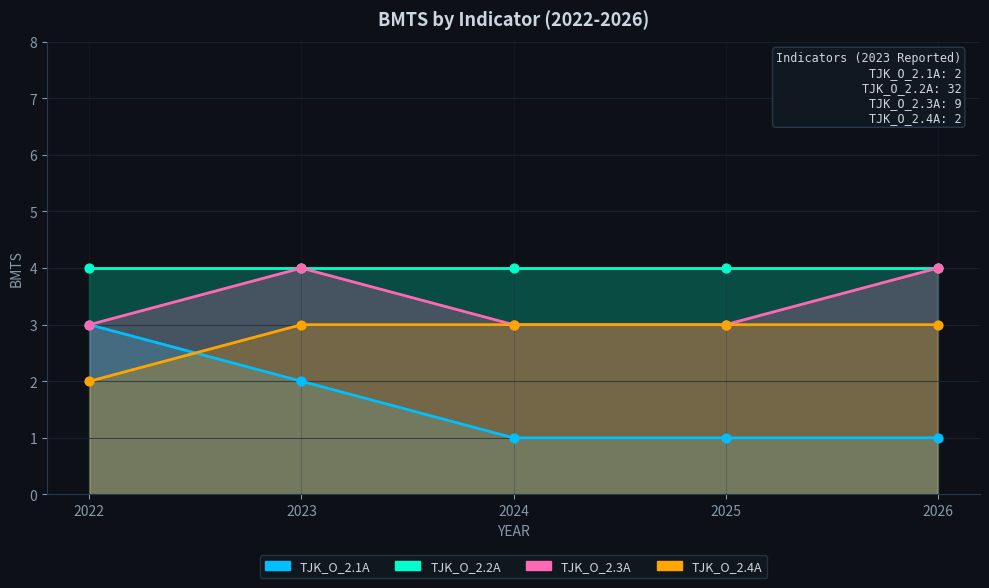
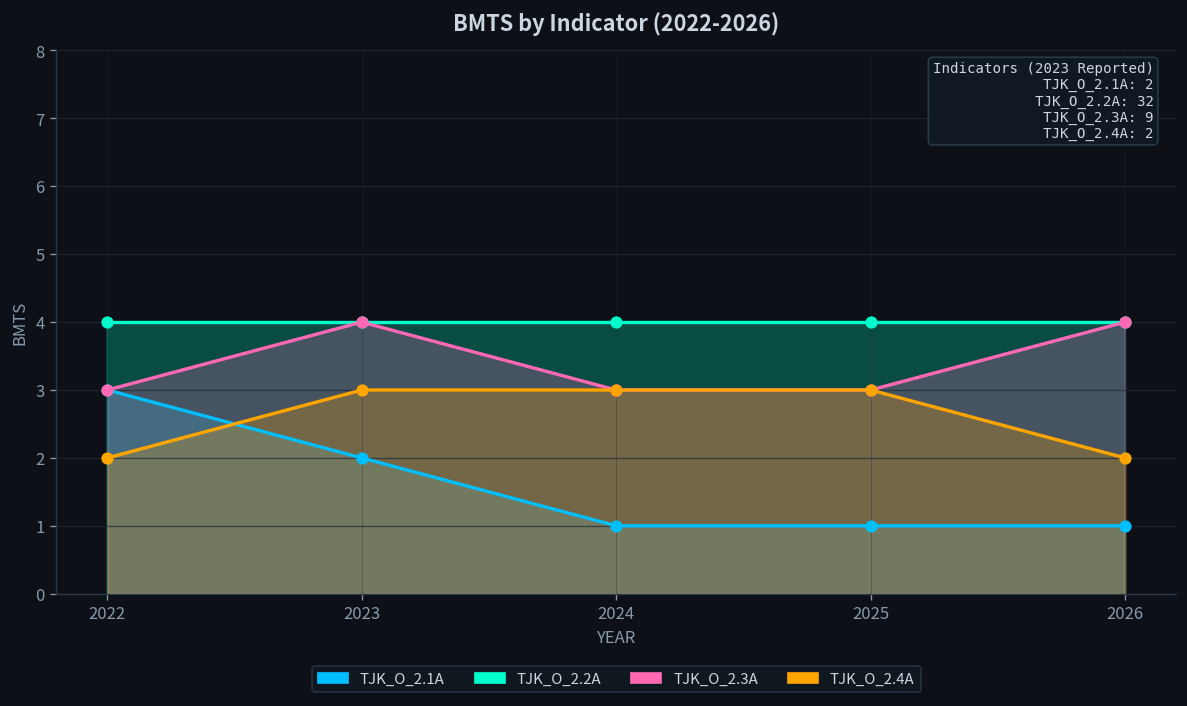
TJK_O_2.4A, 2026: 3 -> 2
